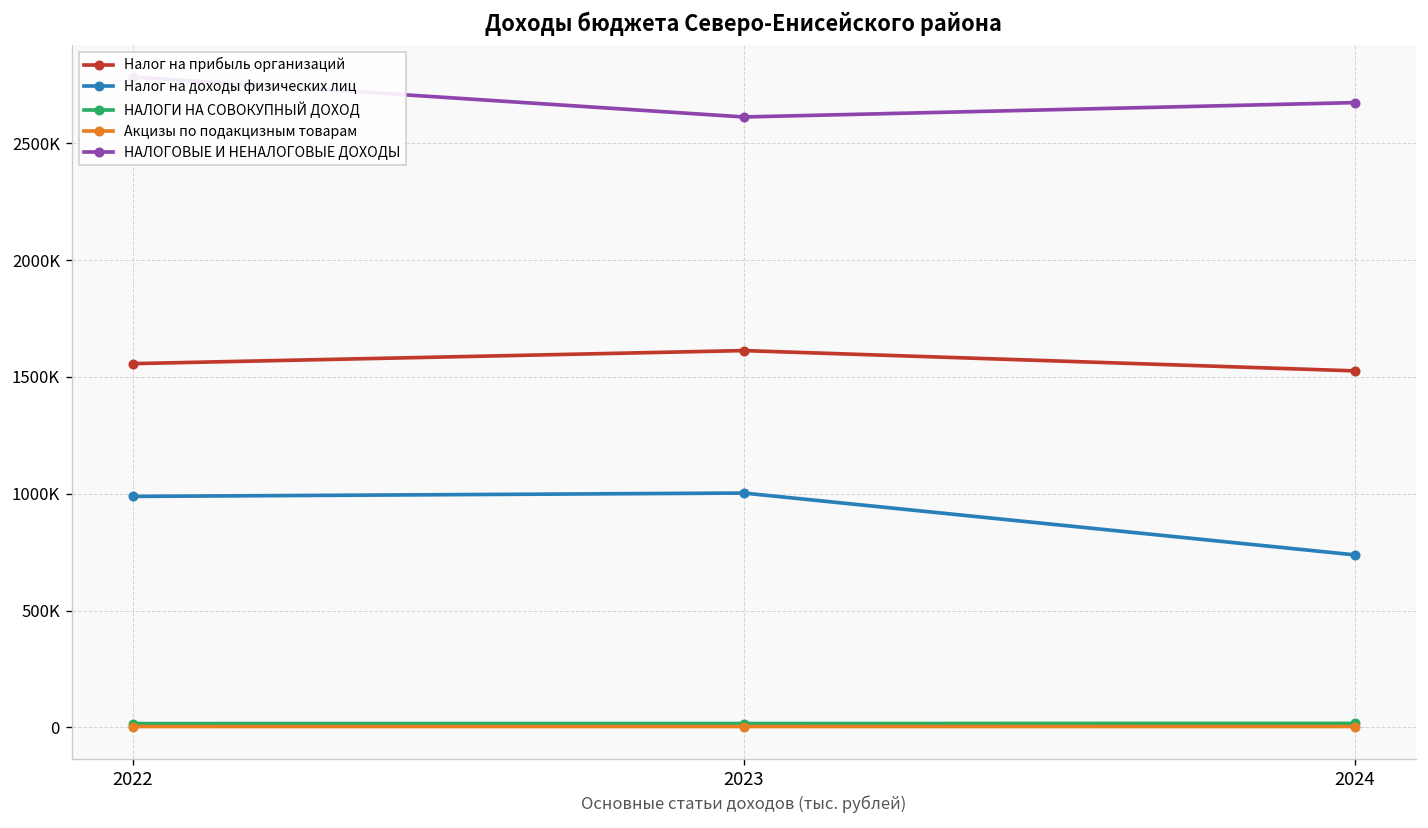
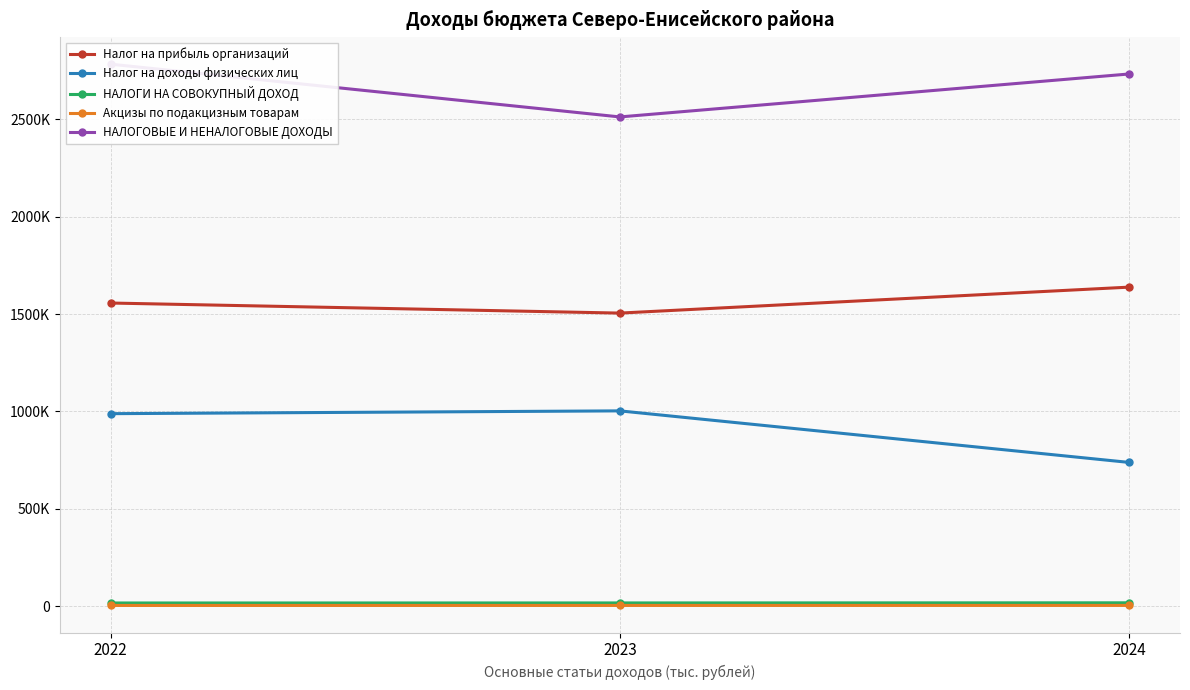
Налог на прибыль организаций, 2023: 1610000 -> 1510000
НАЛОГОВЫЕ И НЕНАЛОГОВЫЕ ДОХОДЫ, 2023: 2610000 -> 2510000
Налог на прибыль организаций, 2024: 1530000 -> 1640000
НАЛОГОВЫЕ И НЕНАЛОГОВЫЕ ДОХОДЫ, 2024: 2670000 -> 2730000
